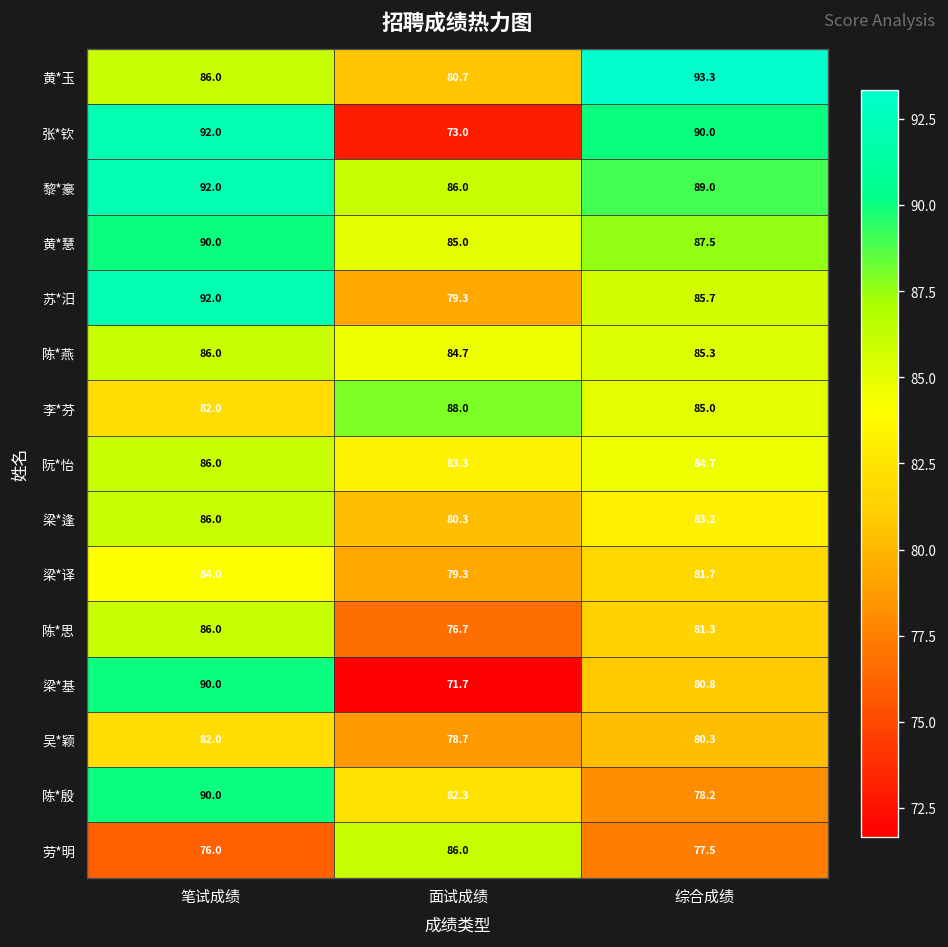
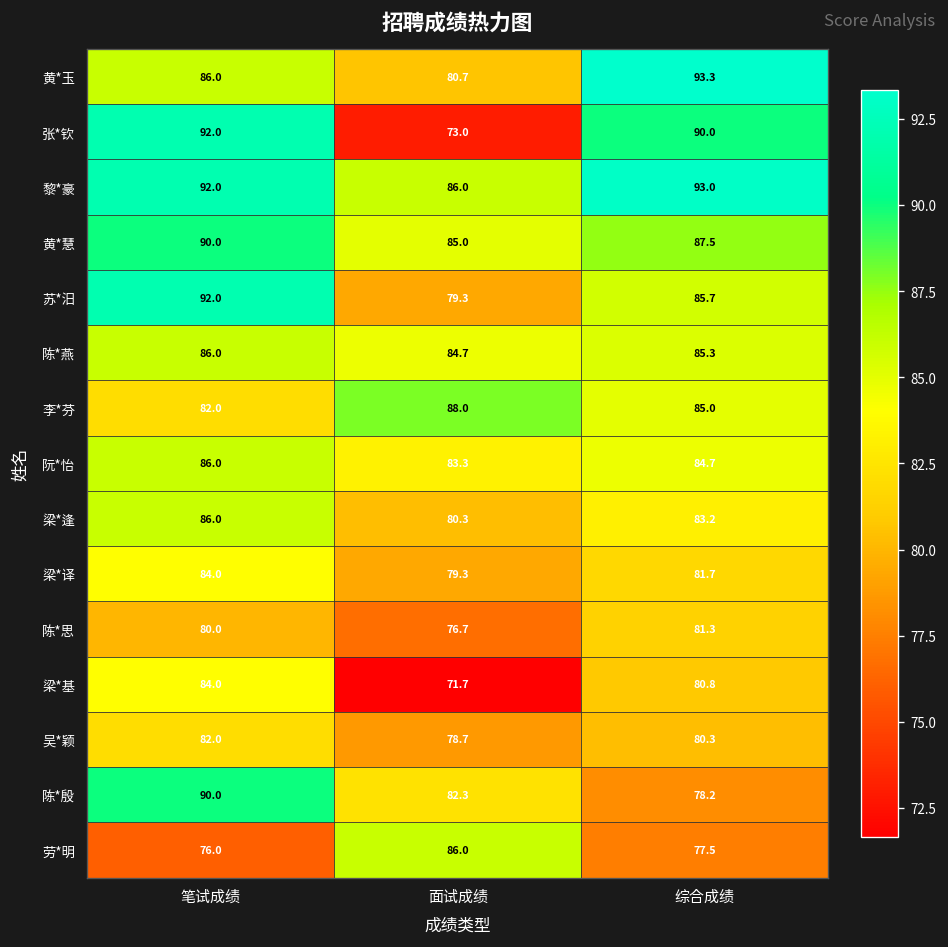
黎*豪, 综合成绩: 89.0 -> 93.0
陈*思, 笔试成绩: 86.0 -> 80.0
梁*基, 笔试成绩: 90.0 -> 84.0
